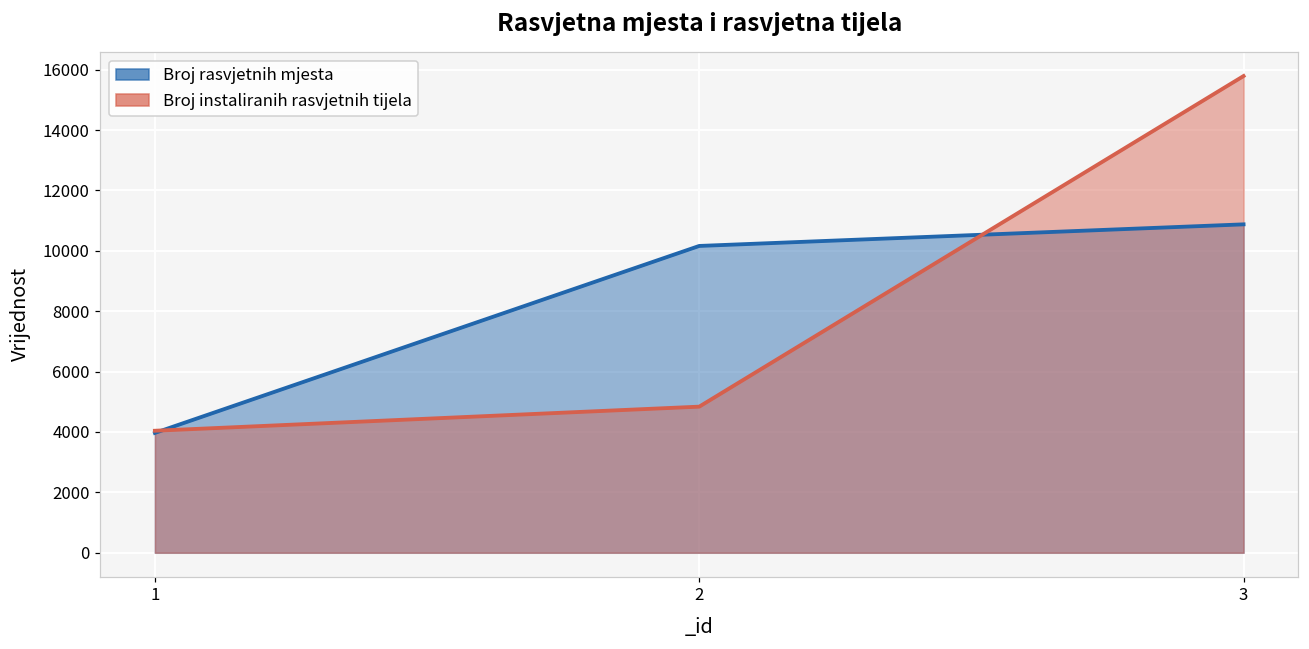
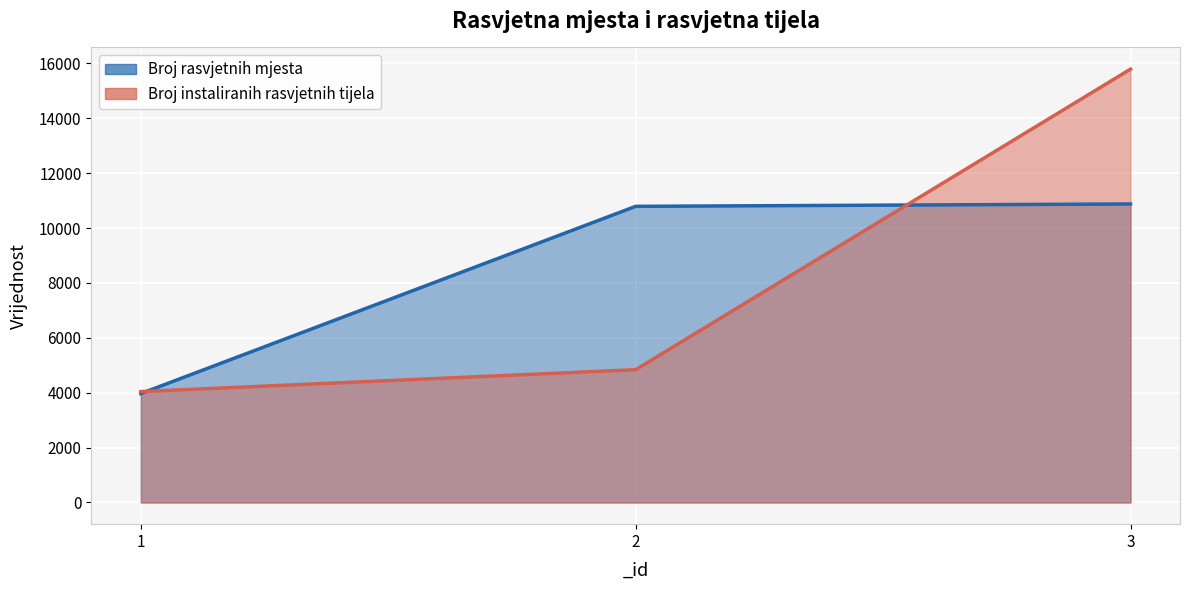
Broj rasvjetnih mjesta, 2: 10200 -> 10800
